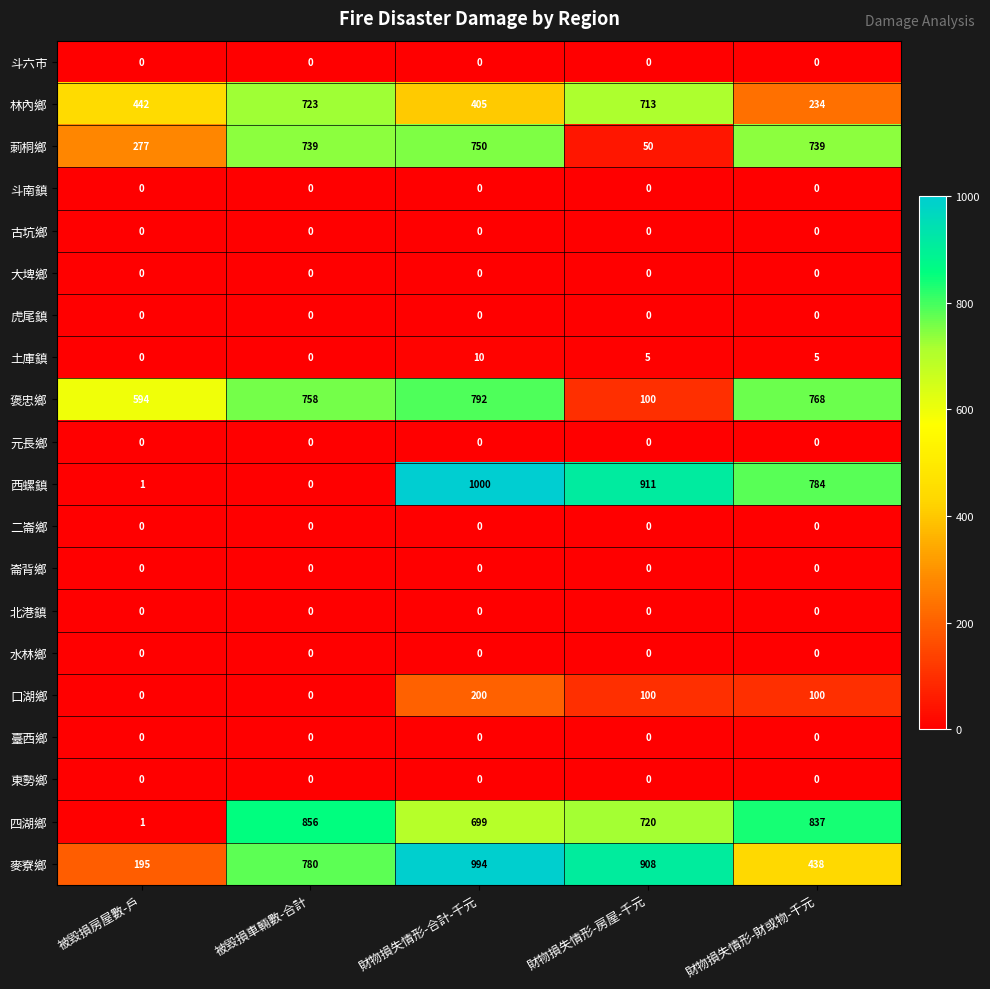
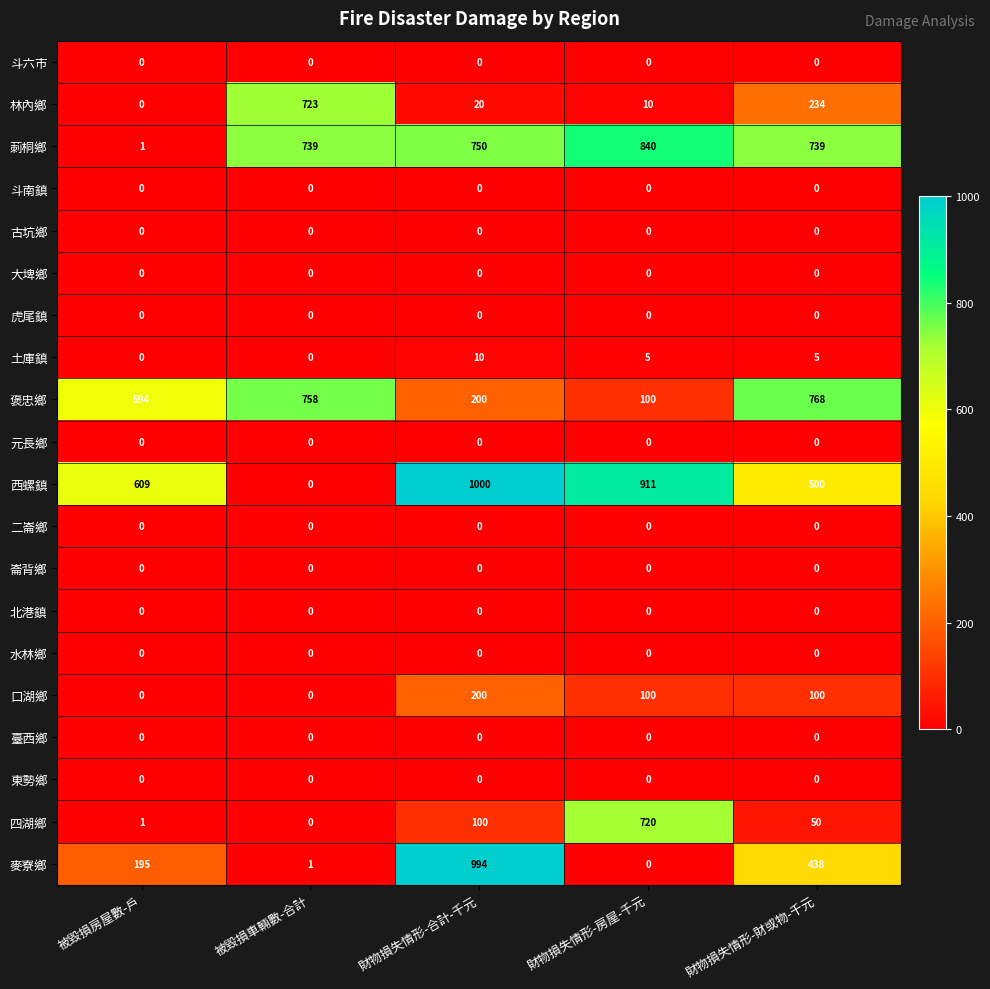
林內鄉, 被毀損房屋數-戶: 442 -> 0
林內鄉, 財物損失情形-合計-千元: 405 -> 20
林內鄉, 財物損失情形-房屋-千元: 713 -> 10
莿桐鄉, 被毀損房屋數-戶: 277 -> 1
莿桐鄉, 財物損失情形-房屋-千元: 50 -> 840
褒忠鄉, 財物損失情形-合計-千元: 792 -> 200
西螺鎮, 被毀損房屋數-戶: 1 -> 609
西螺鎮, 財物損失情形-財或物-千元: 784 -> 500
四湖鄉, 被毀損車輛數-合計: 856 -> 0
四湖鄉, 財物損失情形-合計-千元: 699 -> 100
四湖鄉, 財物損失情形-財或物-千元: 837 -> 50
麥寮鄉, 被毀損車輛數-合計: 780 -> 1
麥寮鄉, 財物損失情形-房屋-千元: 908 -> 0
